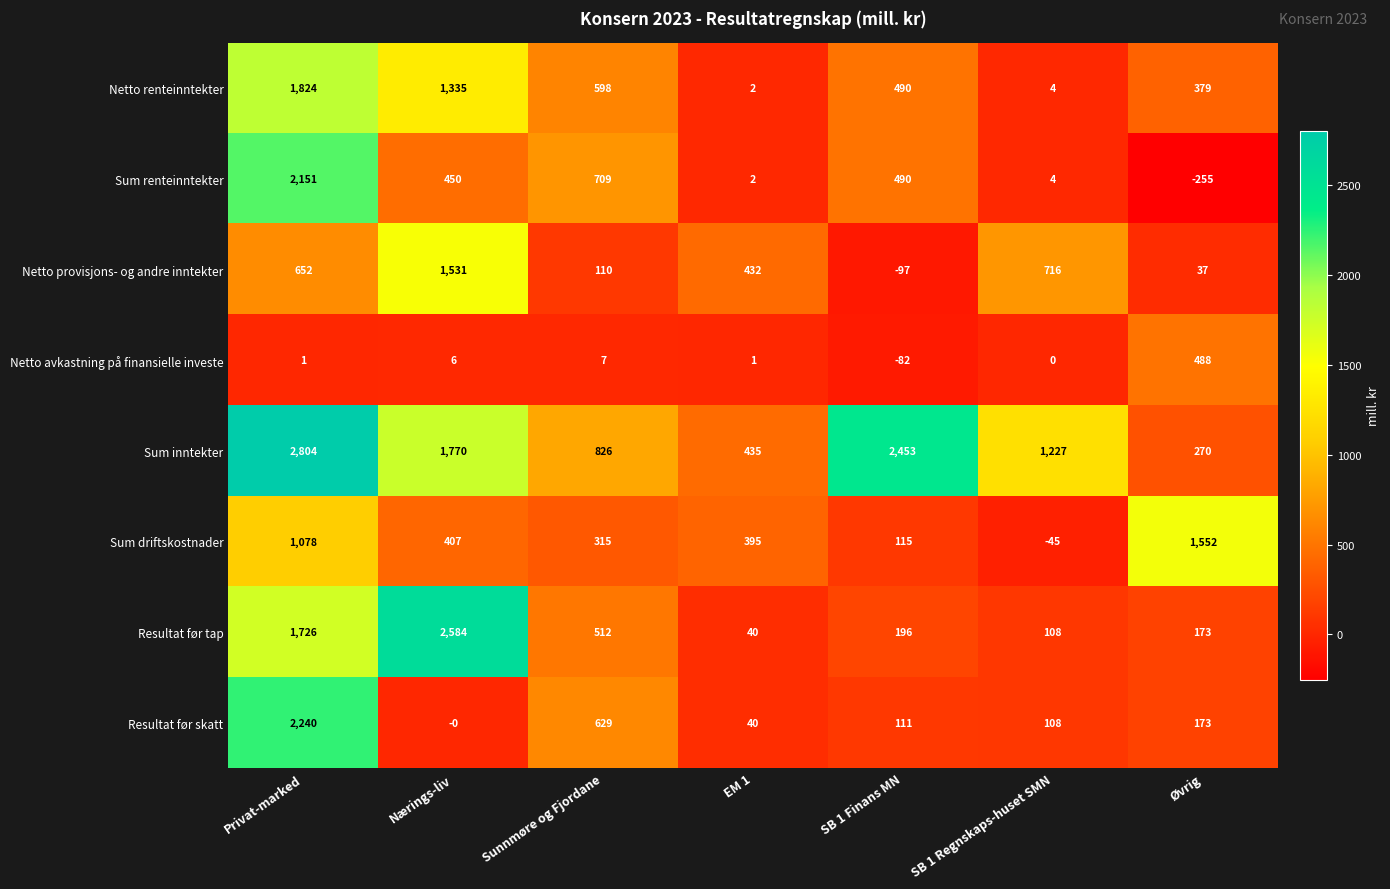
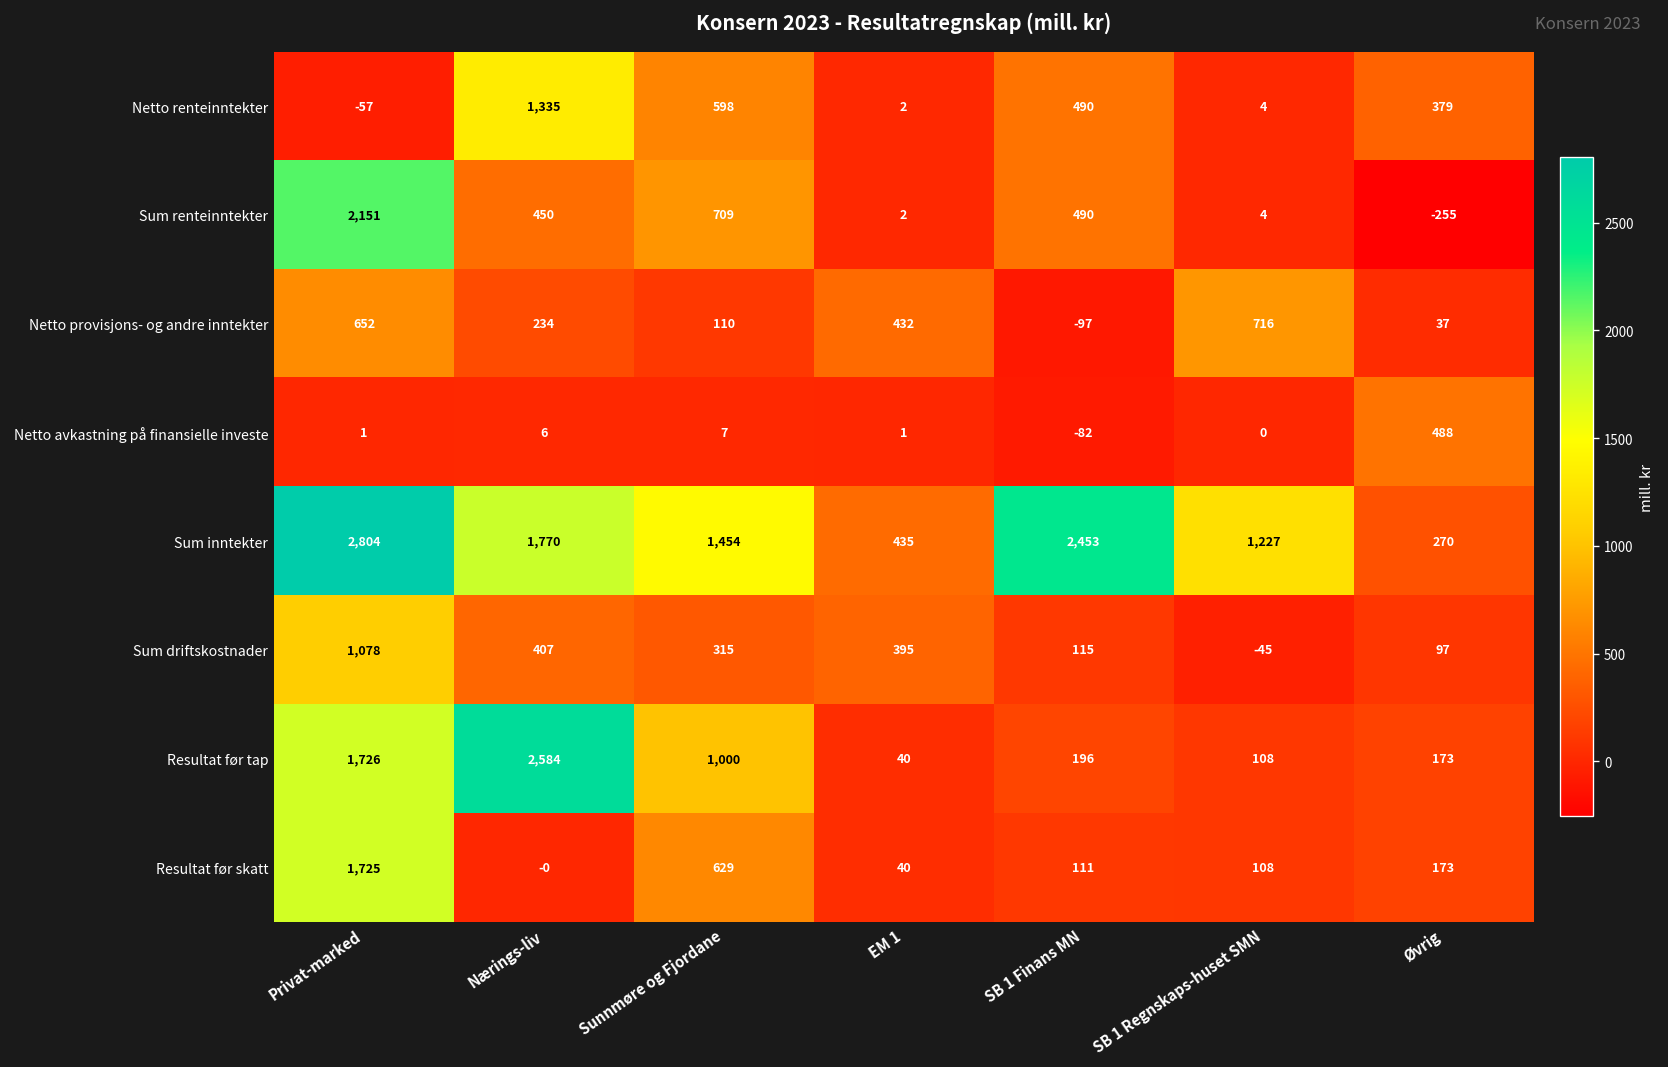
Netto renteinntekter, Privat-marked: 1,824 -> -57
Netto provisjons- og andre inntekter, Nærings-liv: 1,531 -> 234
Sum inntekter, Sunnmøre og Fjordane: 826 -> 1,454
Sum driftskostnader, Øvrig: 1,552 -> 97
Resultat før tap, Sunnmøre og Fjordane: 512 -> 1,000
Resultat før skatt, Privat-marked: 2,240 -> 1,725
